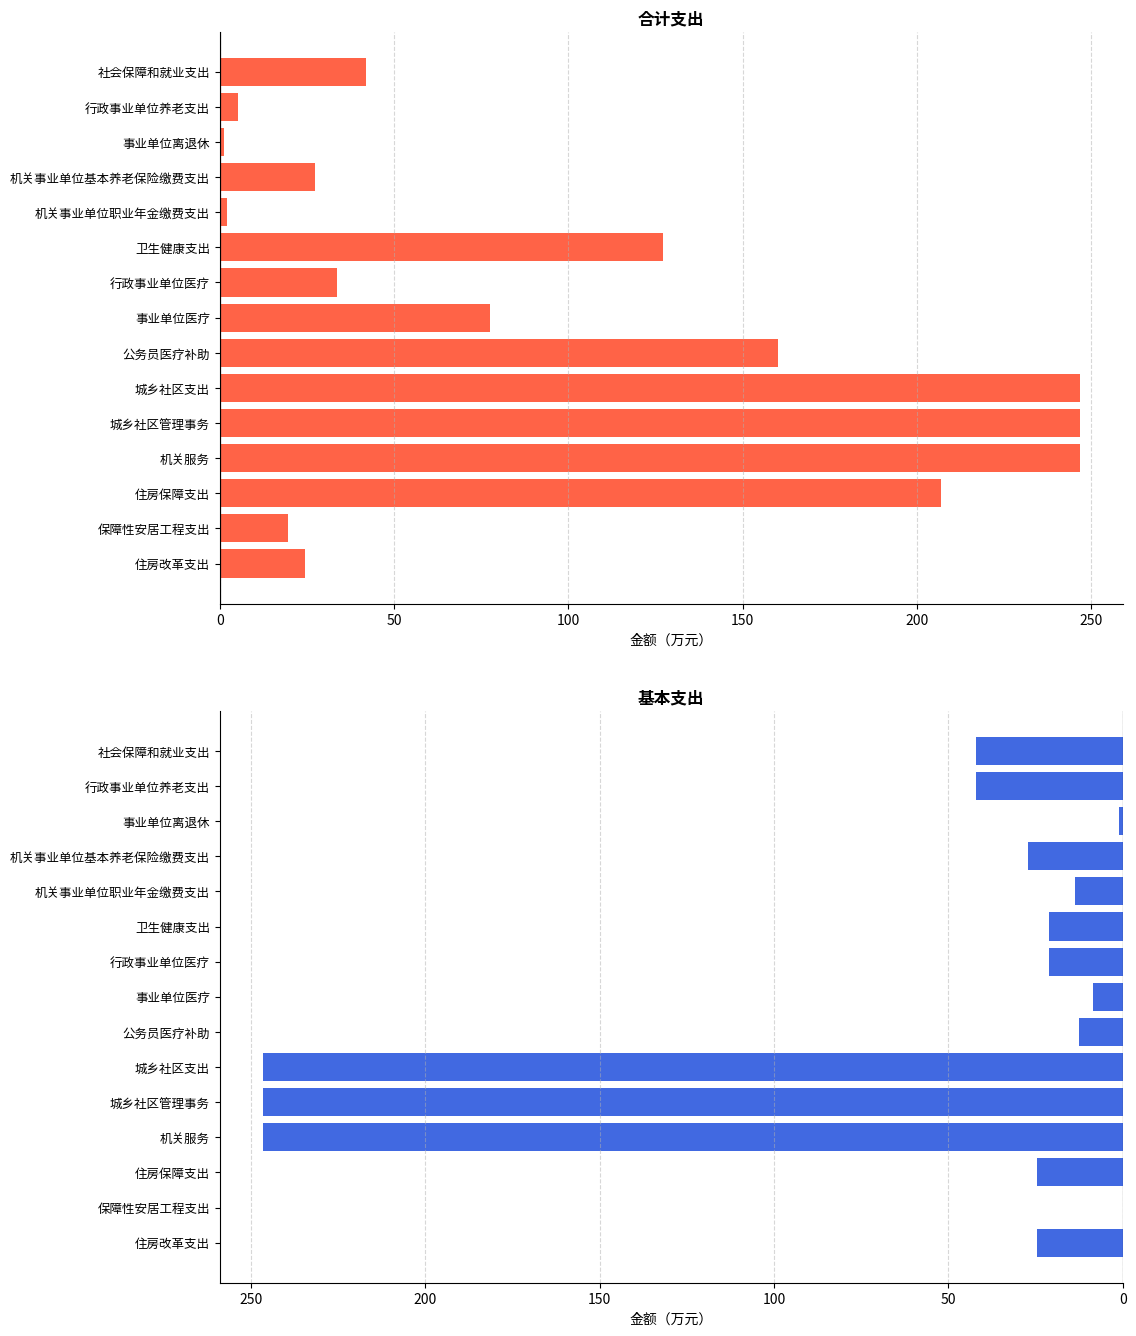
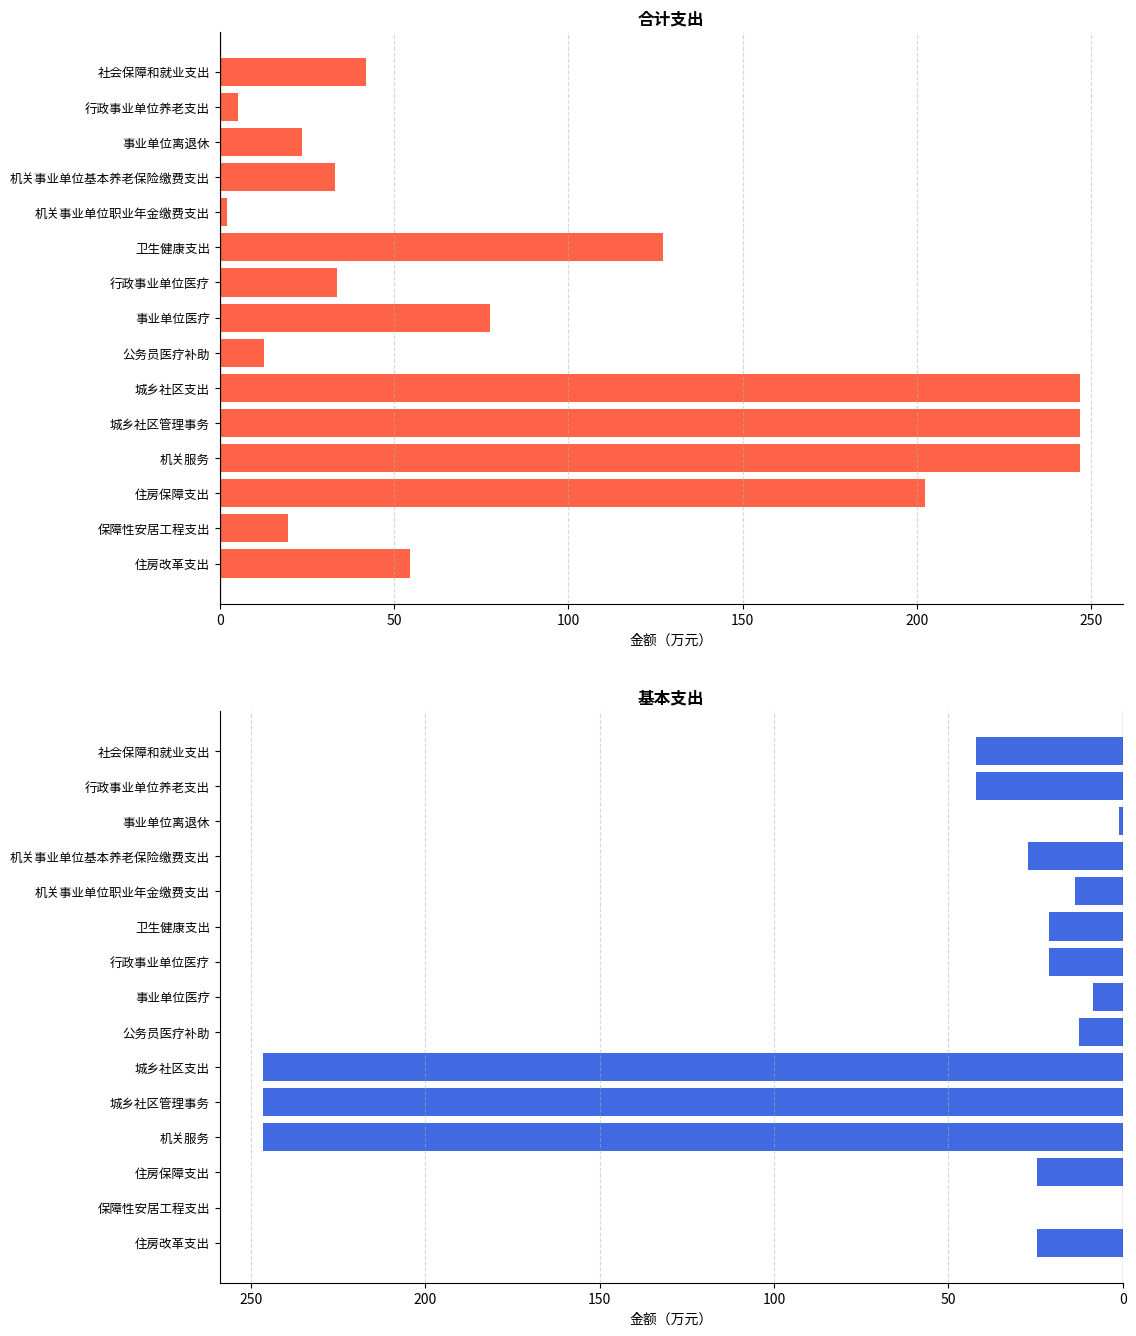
合计支出, 事业单位离退休: 1 -> 24
合计支出, 机关事业单位基本养老保险缴费支出: 27 -> 33
合计支出, 公务员医疗补助: 160 -> 13
合计支出, 住房保障支出: 207 -> 202
合计支出, 住房改革支出: 24 -> 55
